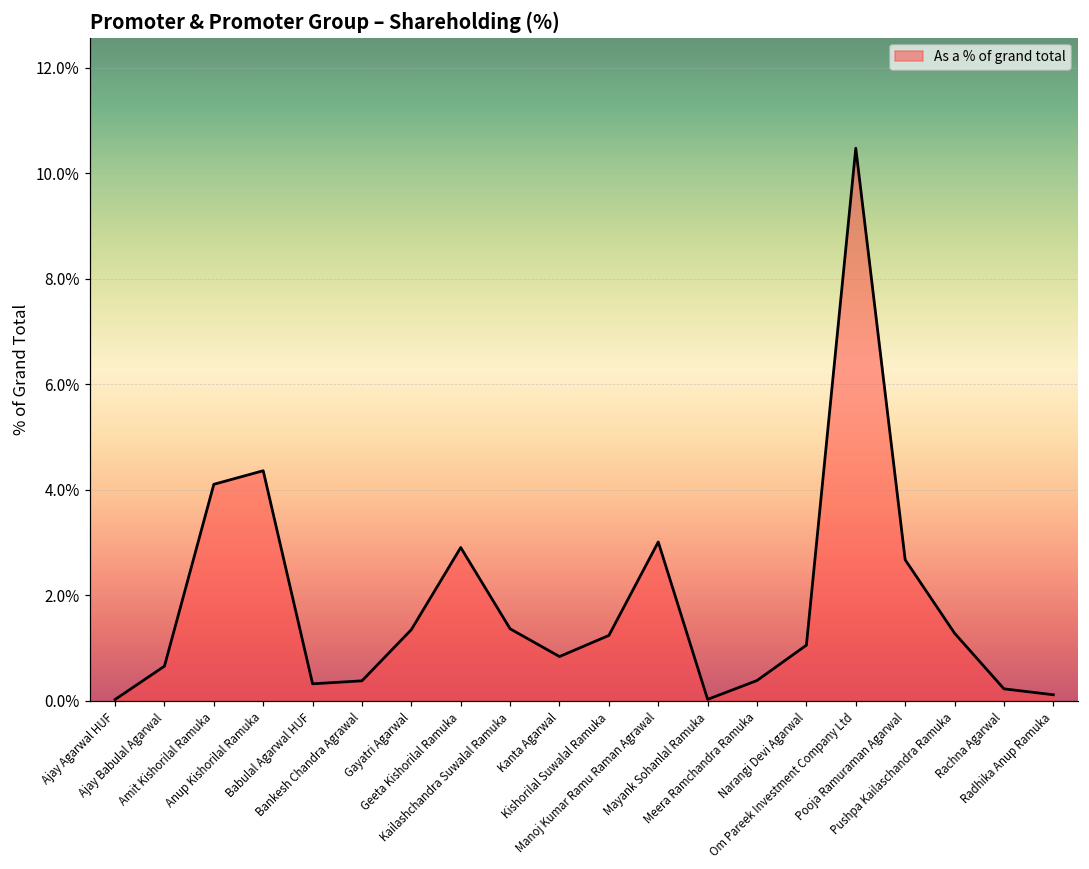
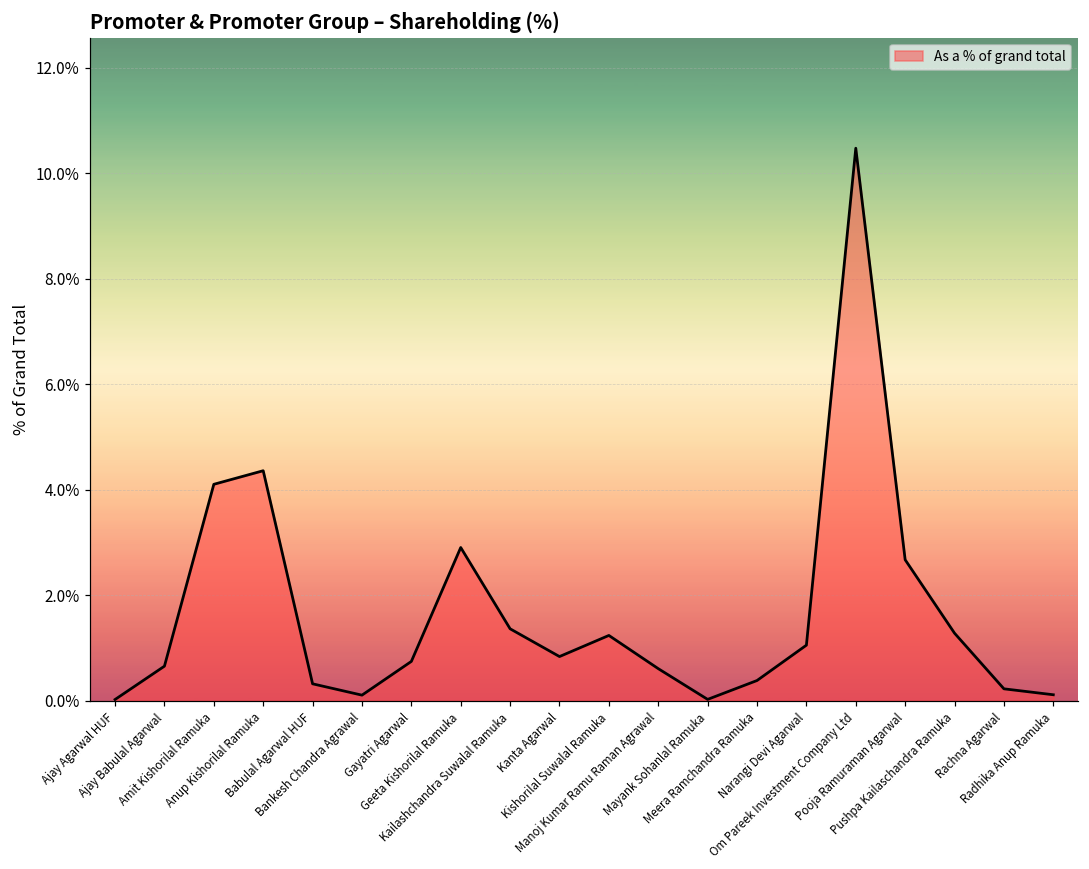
Bankesh Chandra Agrawal: 0.4% -> 0.1%
Gayatri Agarwal: 1.3% -> 0.7%
Manoj Kumar Ramu Raman Agrawal: 3.0% -> 0.6%
